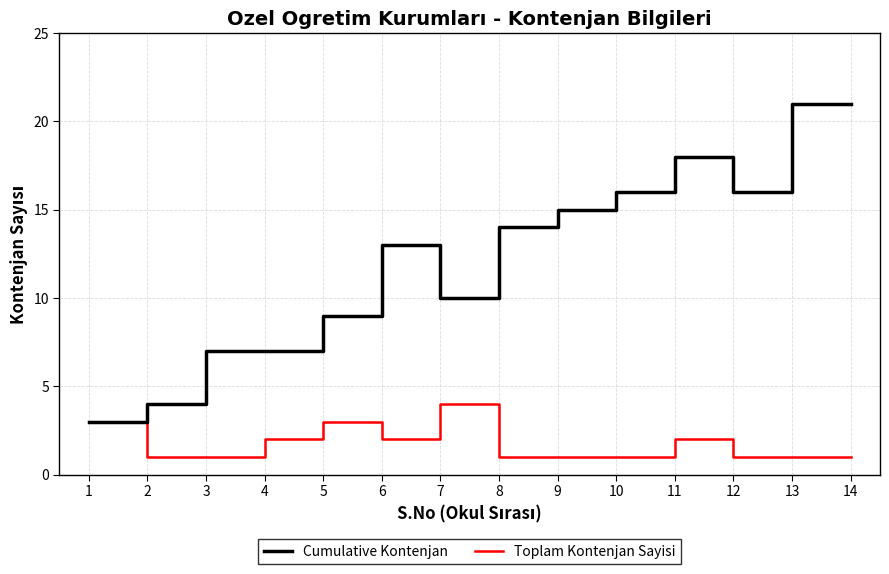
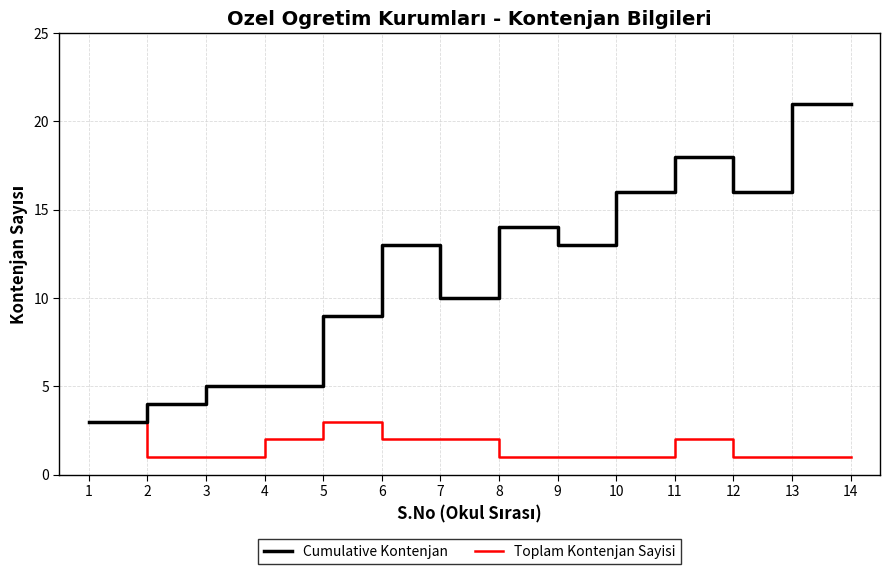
Cumulative Kontenjan, 3: 7 -> 5
Cumulative Kontenjan, 4: 7 -> 5
Toplam Kontenjan Sayisi, 7: 4 -> 2
Cumulative Kontenjan, 9: 15 -> 13
